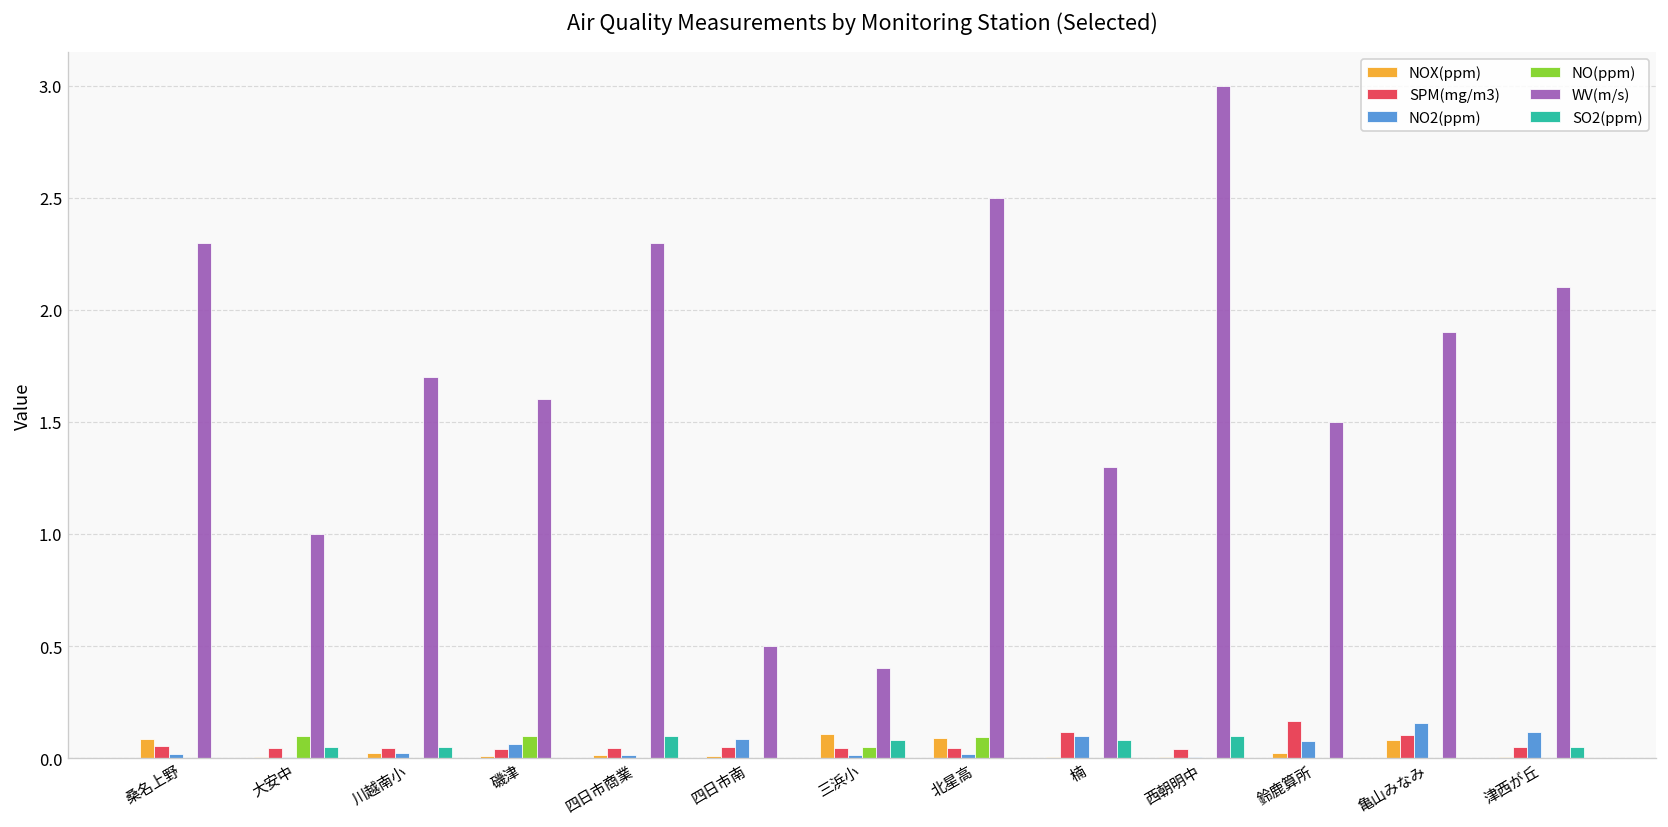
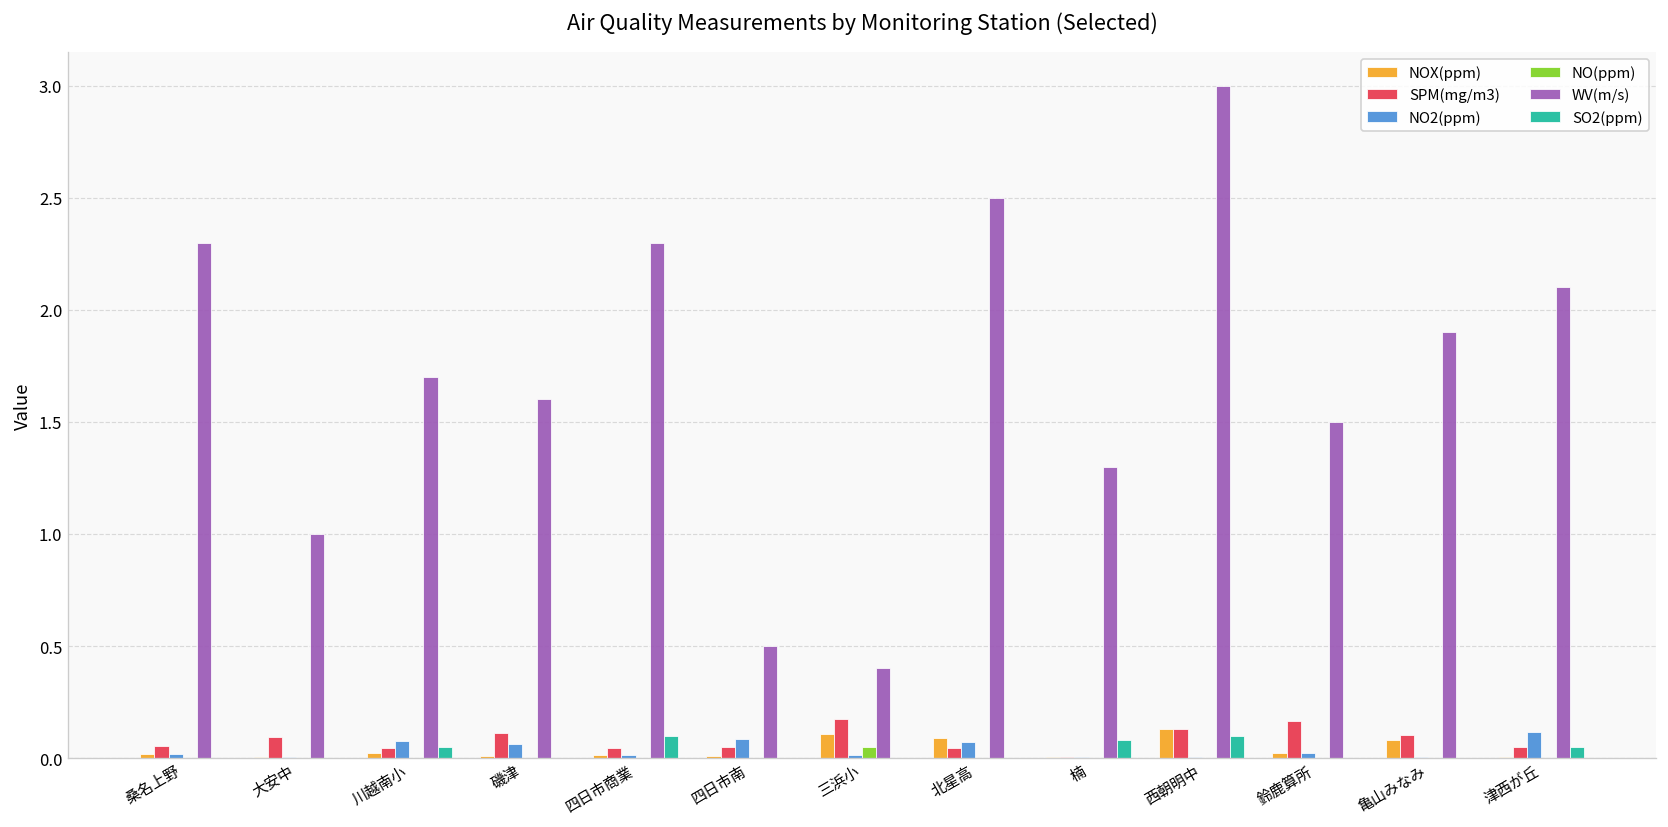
NOX(ppm), 桑名上野: 0.09 -> 0.02
SPM(mg/m3), 大安中: 0.05 -> 0.09
NO(ppm), 大安中: 0.1 -> 0.0
SO2(ppm), 大安中: 0.05 -> 0.00
NO2(ppm), 川越南小: 0.02 -> 0.08
SPM(mg/m3), 磯津: 0.04 -> 0.11
NO(ppm), 磯津: 0.1 -> 0.0
SPM(mg/m3), 三浜小: 0.05 -> 0.17
SO2(ppm), 三浜小: 0.08 -> 0.00
NO2(ppm), 北星高: 0.02 -> 0.07
NO(ppm), 北星高: 0.10 -> 0.00
SPM(mg/m3), 楠: 0.12 -> 0.00
NO2(ppm), 楠: 0.10 -> 0.00
NOX(ppm), 西朝明中: 0.00 -> 0.13
SPM(mg/m3), 西朝明中: 0.04 -> 0.13
NO2(ppm), 鈴鹿算所: 0.08 -> 0.02
NO2(ppm), 亀山みなみ: 0.16 -> 0.00
